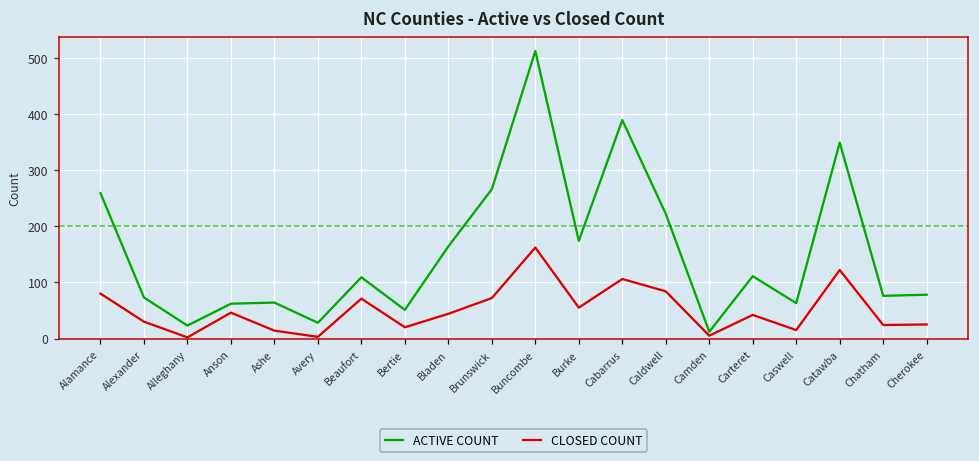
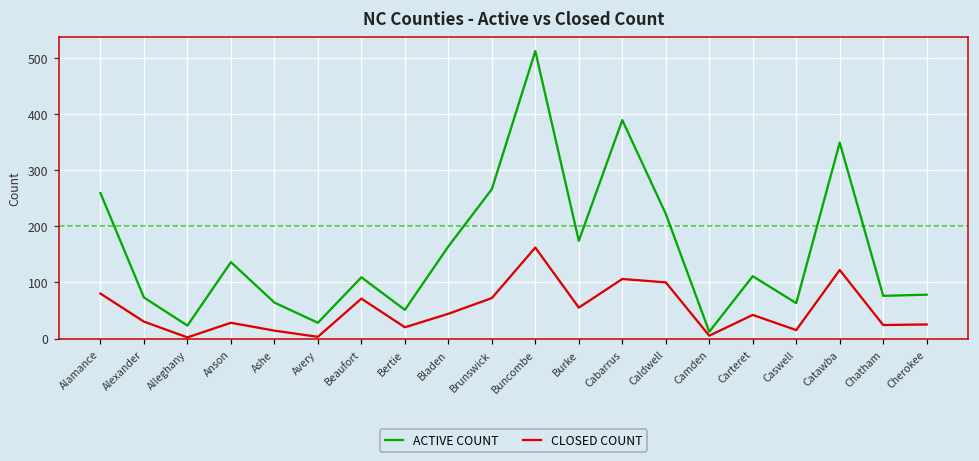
ACTIVE COUNT, Anson: 60 -> 140
CLOSED COUNT, Anson: 50 -> 30
CLOSED COUNT, Caldwell: 80 -> 100
